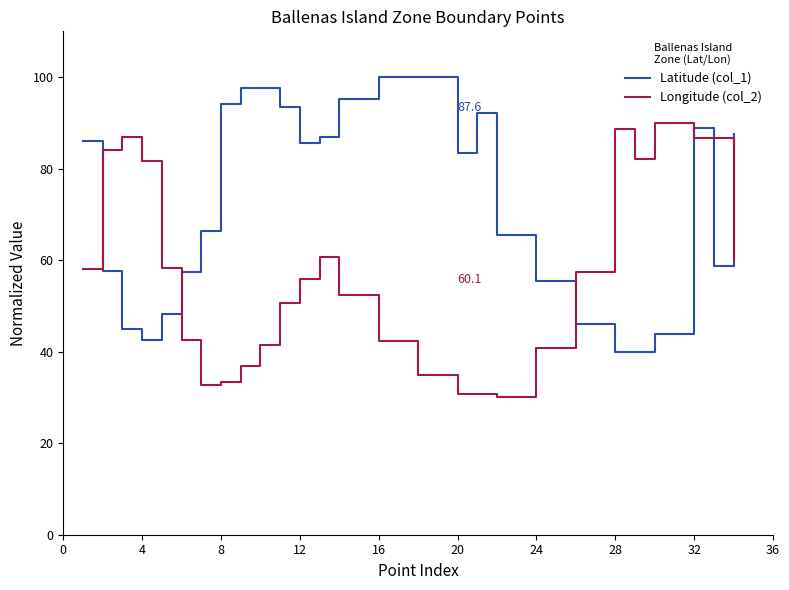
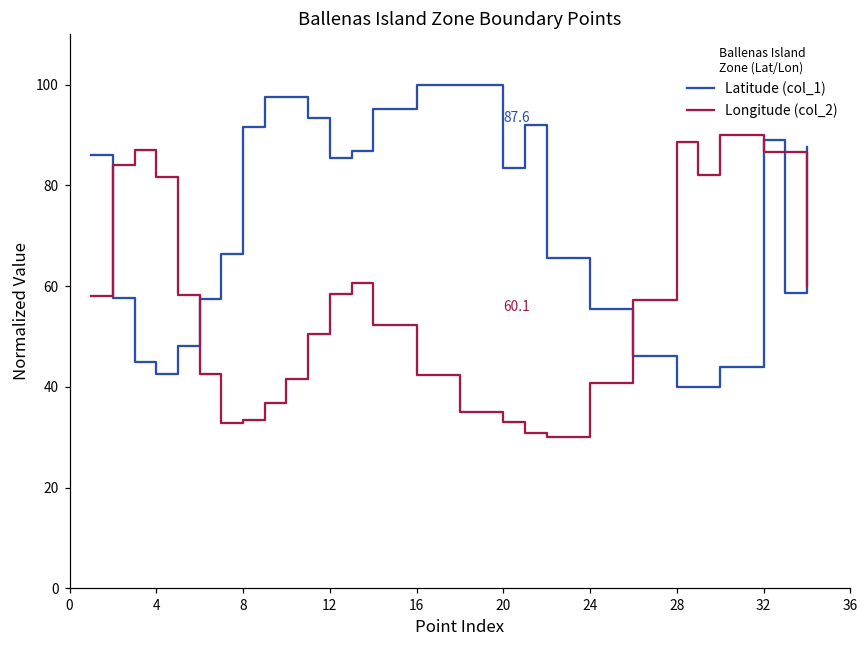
Latitude (col_1), 8: 94 -> 92
Longitude (col_2), 12: 56 -> 59
Longitude (col_2), 20: 31 -> 33
